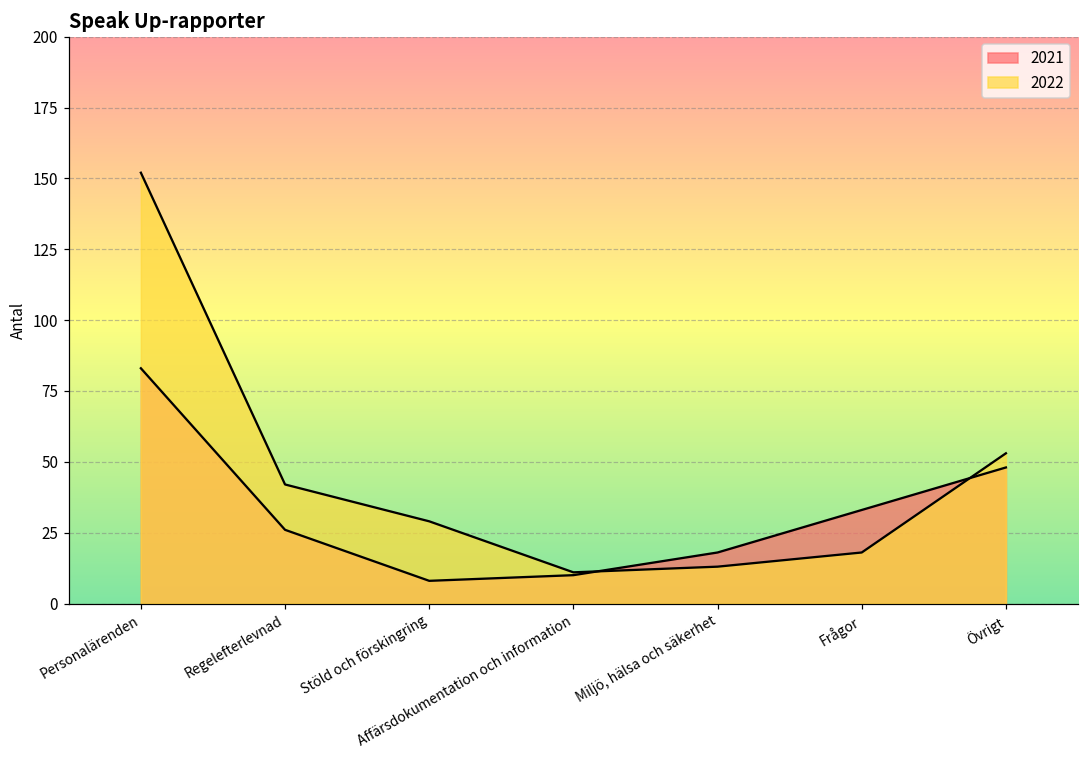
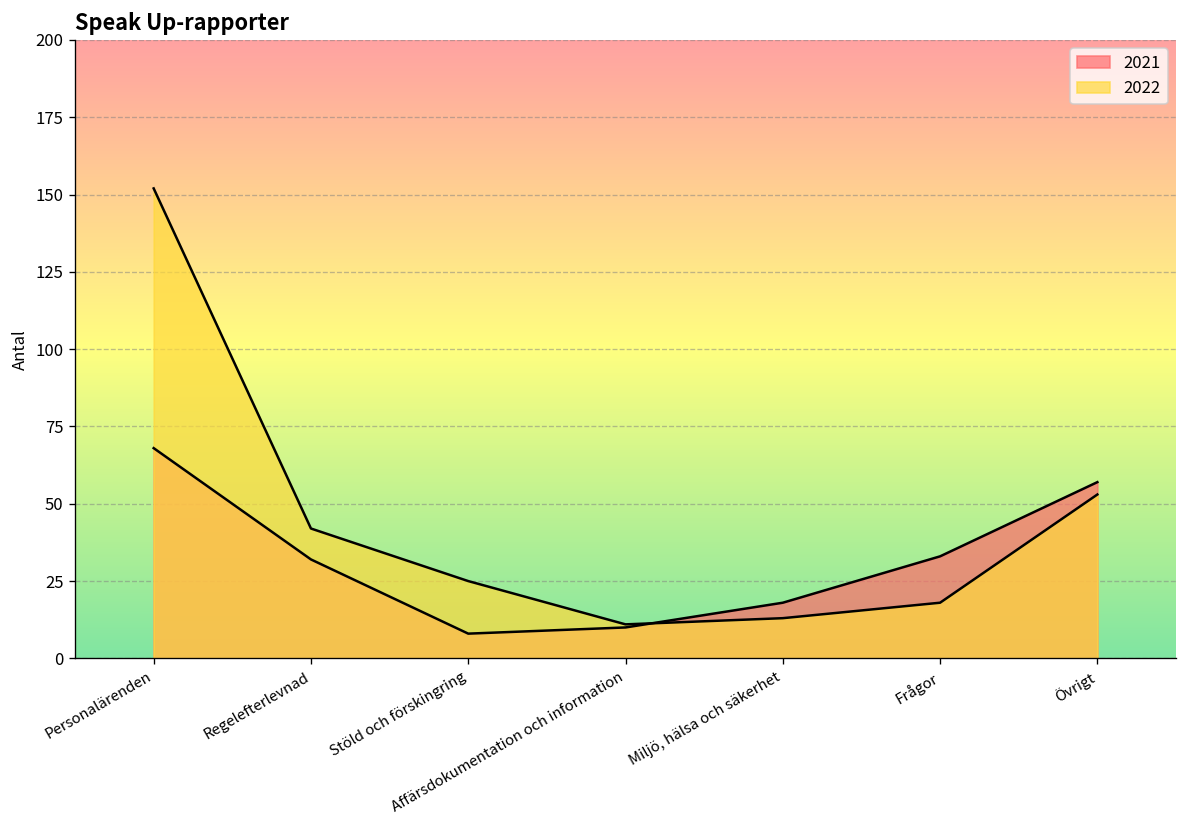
2021, Personalärenden: 83 -> 68
2021, Regelefterlevnad: 26 -> 32
2022, Stöld och förskingring: 29 -> 25
2021, Övrigt: 48 -> 57
